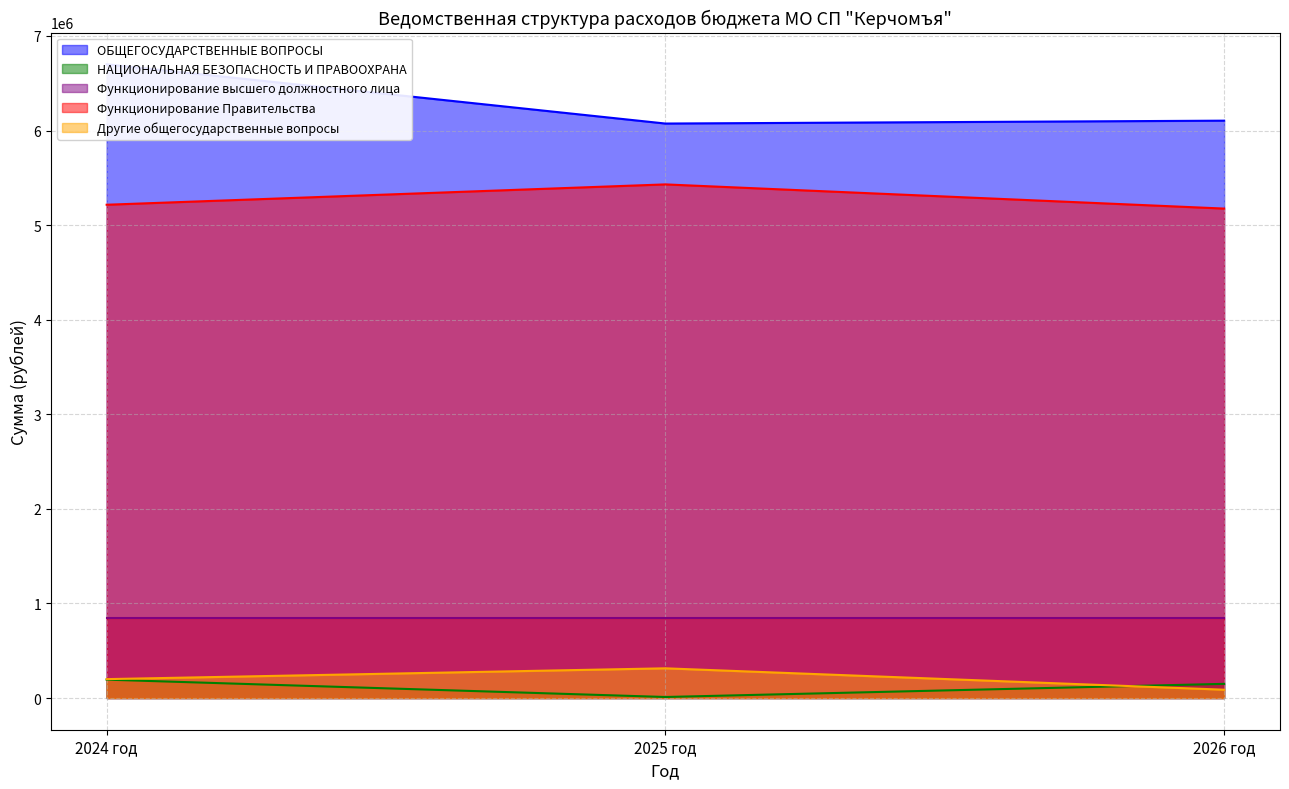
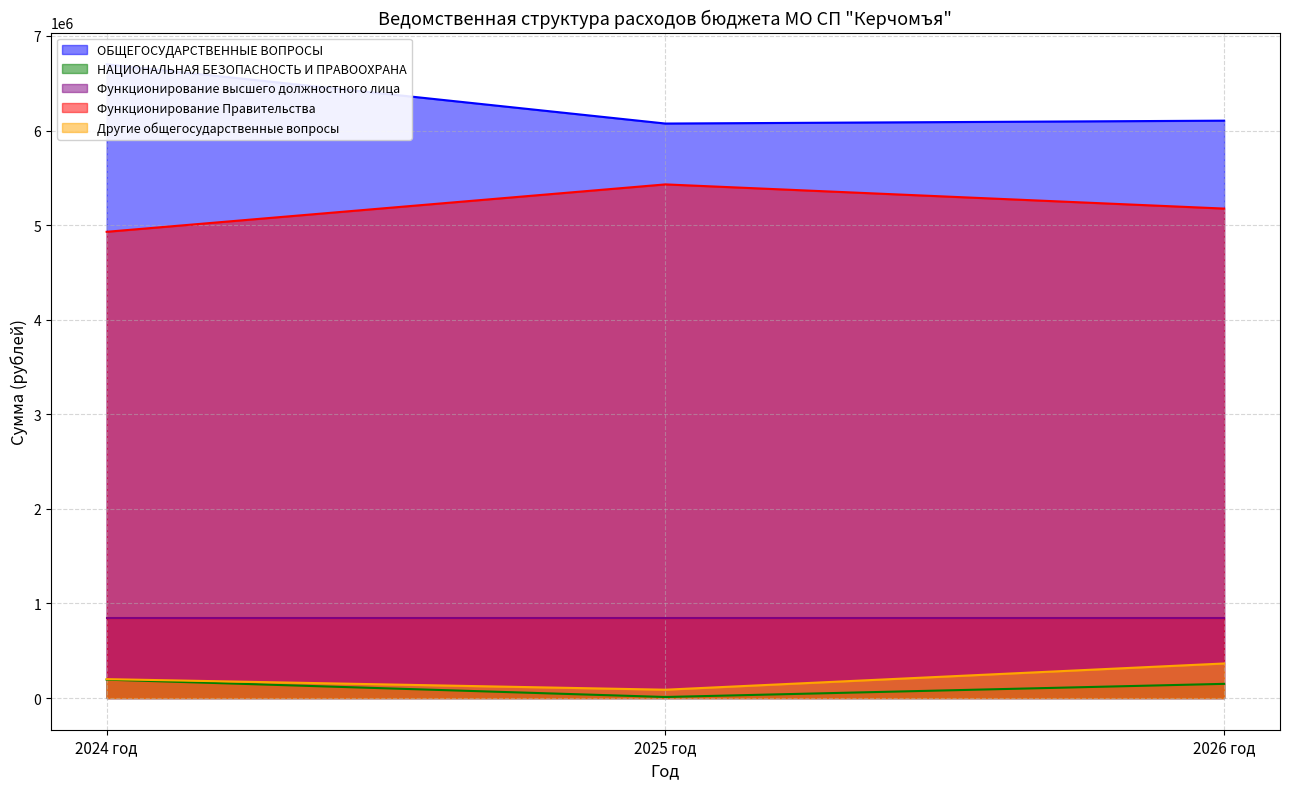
Функционирование Правительства, 2024 год: 5200000 -> 4900000
Другие общегосударственные вопросы, 2025 год: 300000 -> 100000
Другие общегосударственные вопросы, 2026 год: 100000 -> 400000
